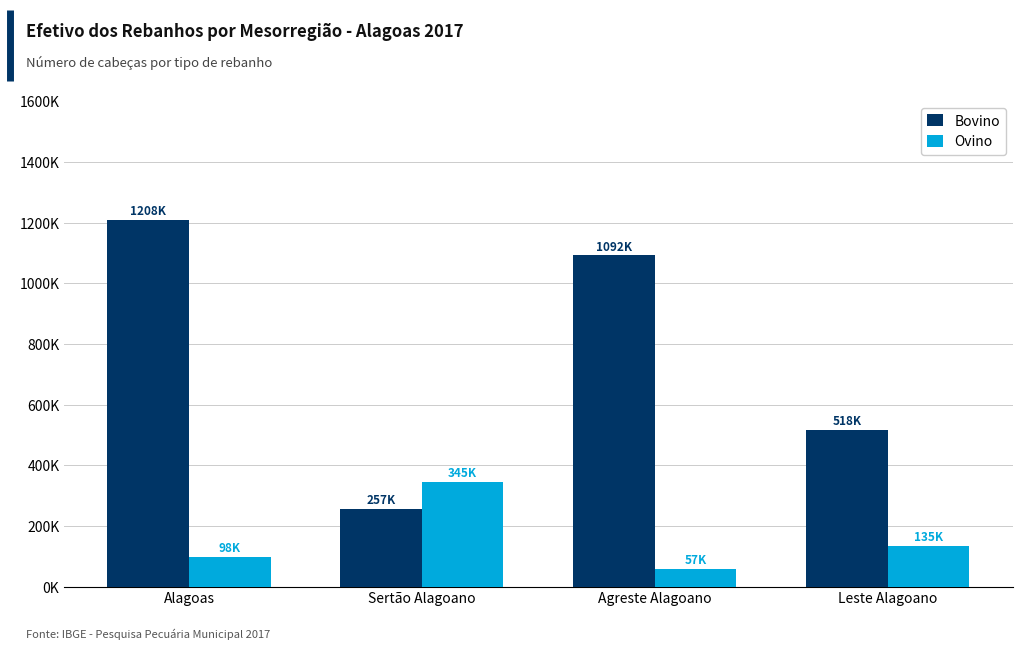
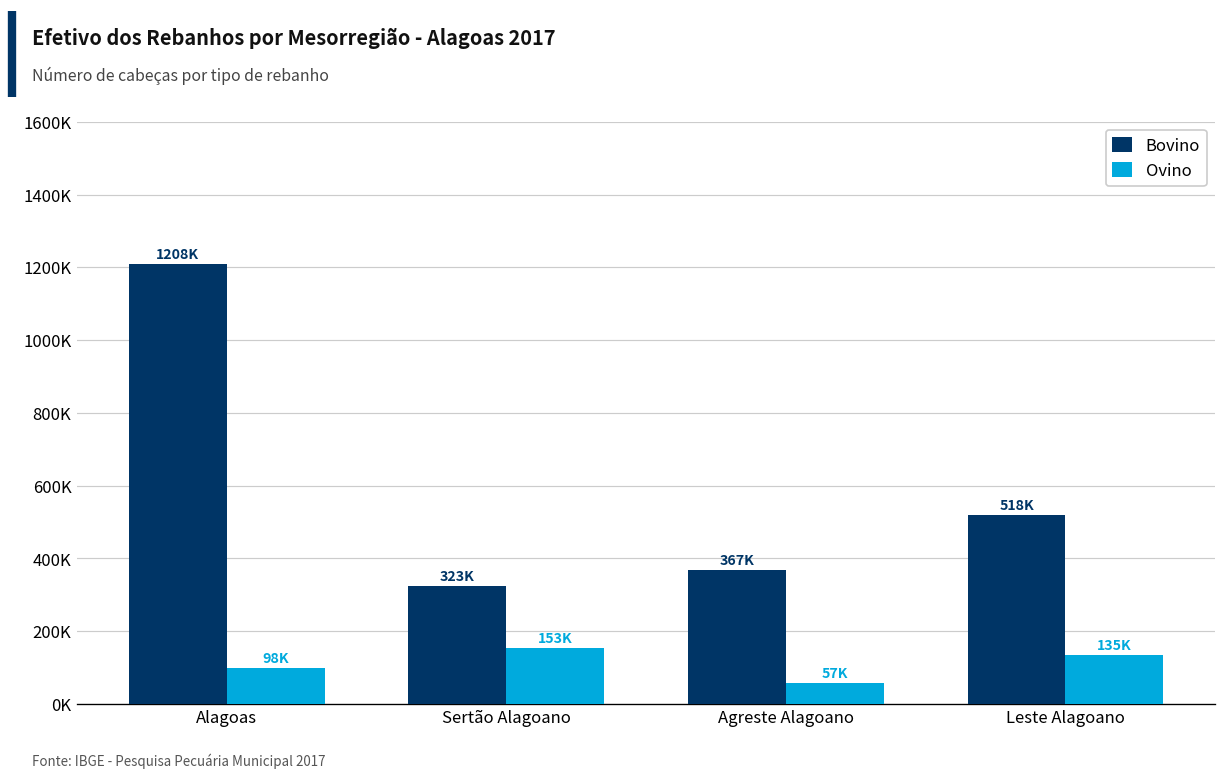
Bovino, Sertão Alagoano: 257K -> 323K
Ovino, Sertão Alagoano: 345K -> 153K
Bovino, Agreste Alagoano: 1092K -> 367K
